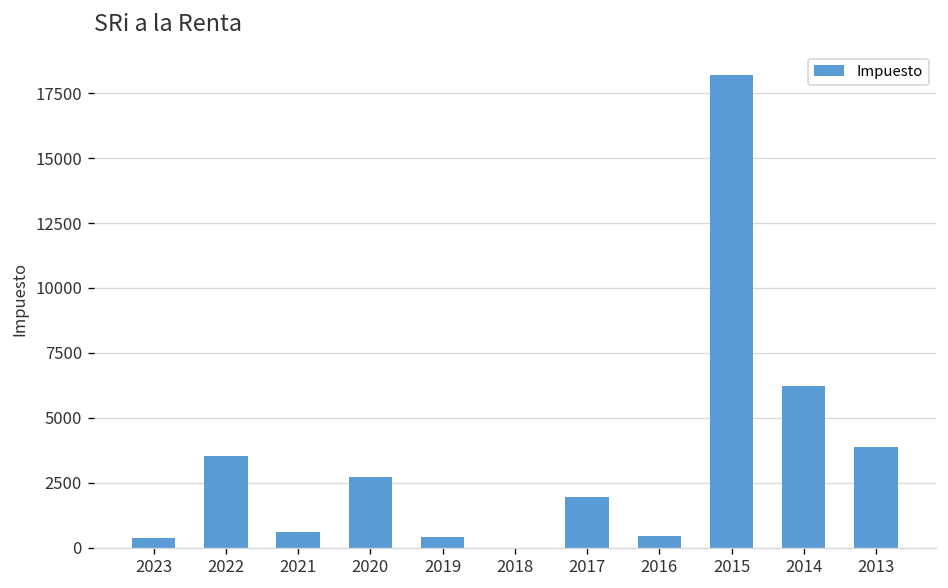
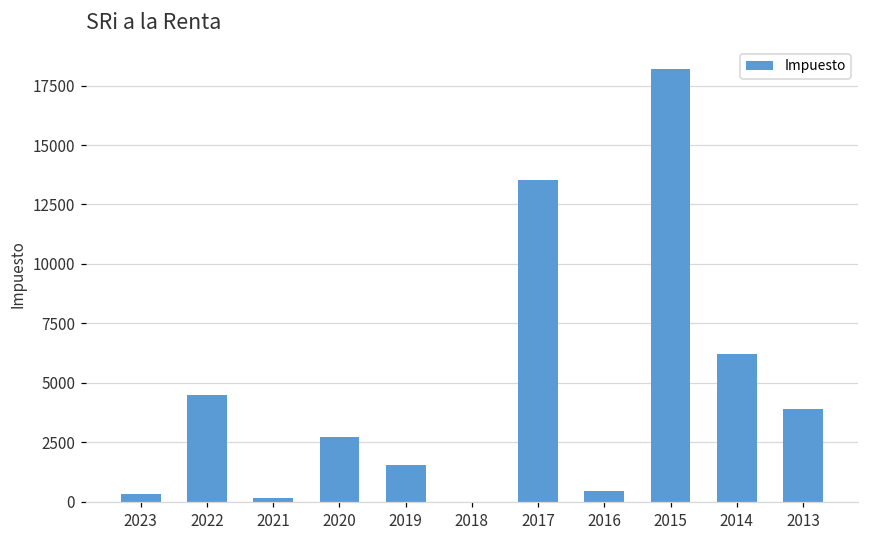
2022: 3500 -> 4500
2021: 600 -> 200
2019: 400 -> 1500
2017: 2000 -> 13500
